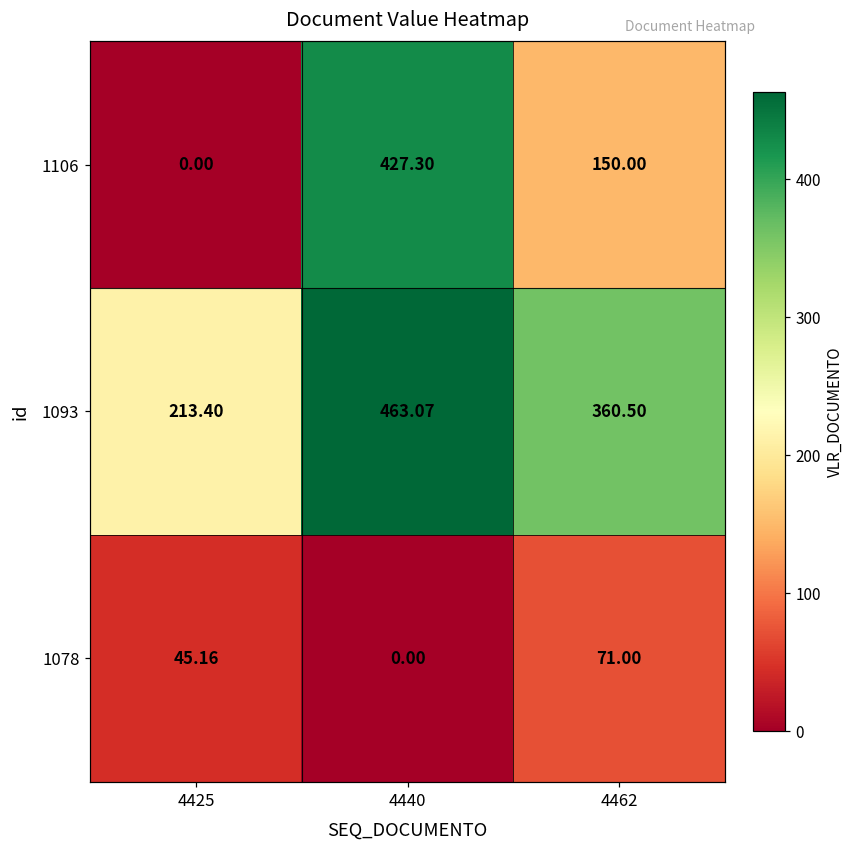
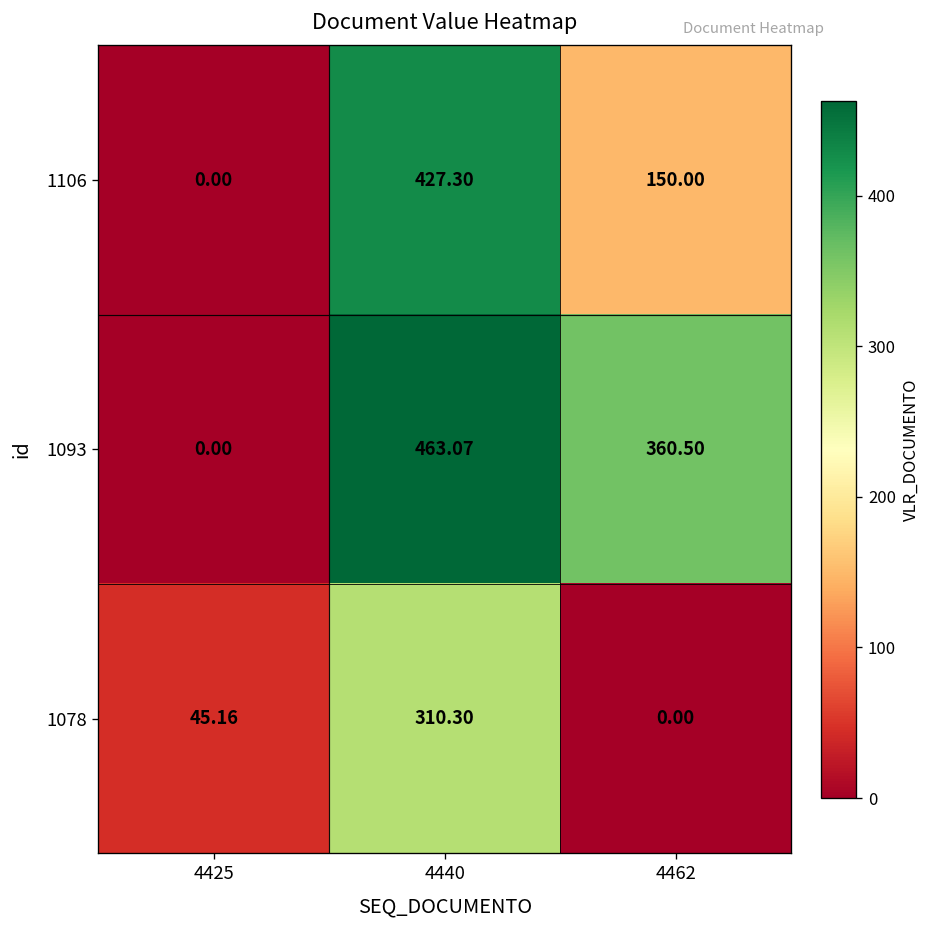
1093, 4425: 213.40 -> 0.00
1078, 4440: 0.00 -> 310.30
1078, 4462: 71.00 -> 0.00
